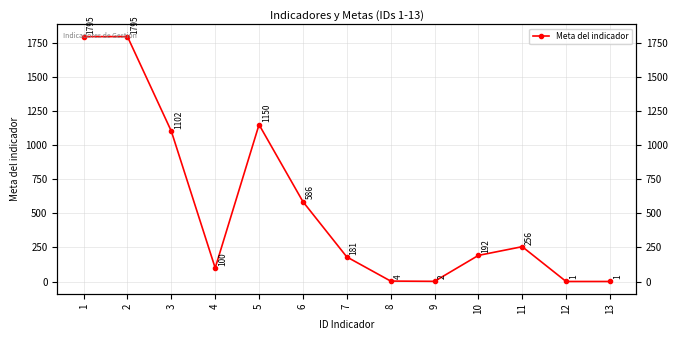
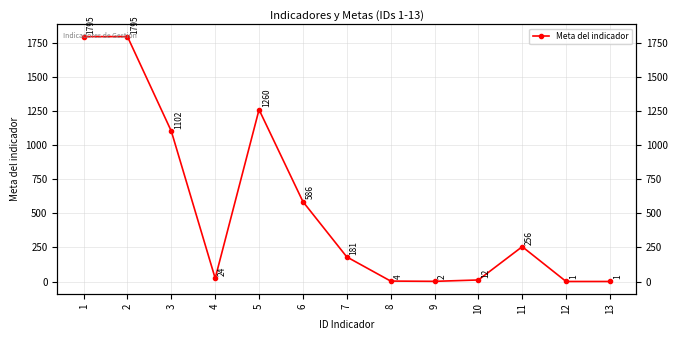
4: 100 -> 24
5: 1150 -> 1260
10: 192 -> 12
